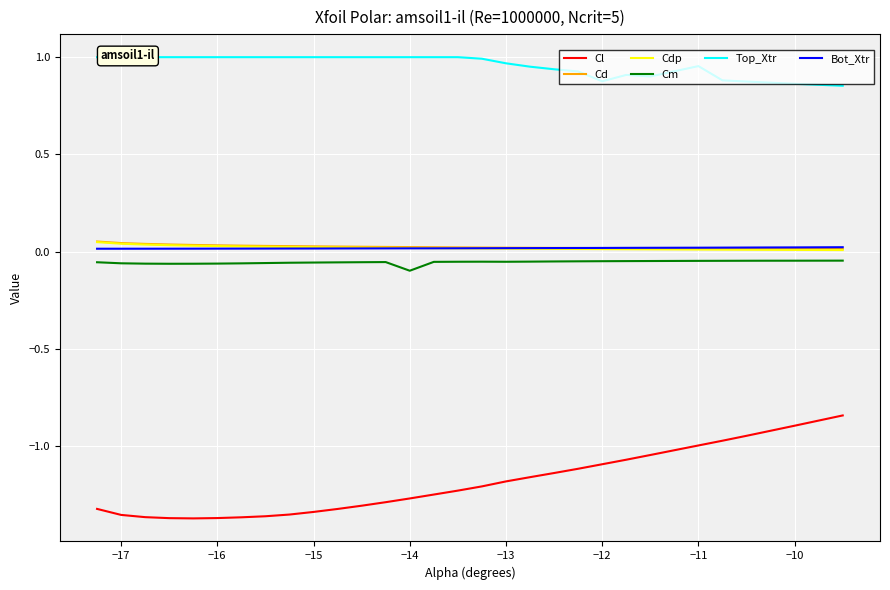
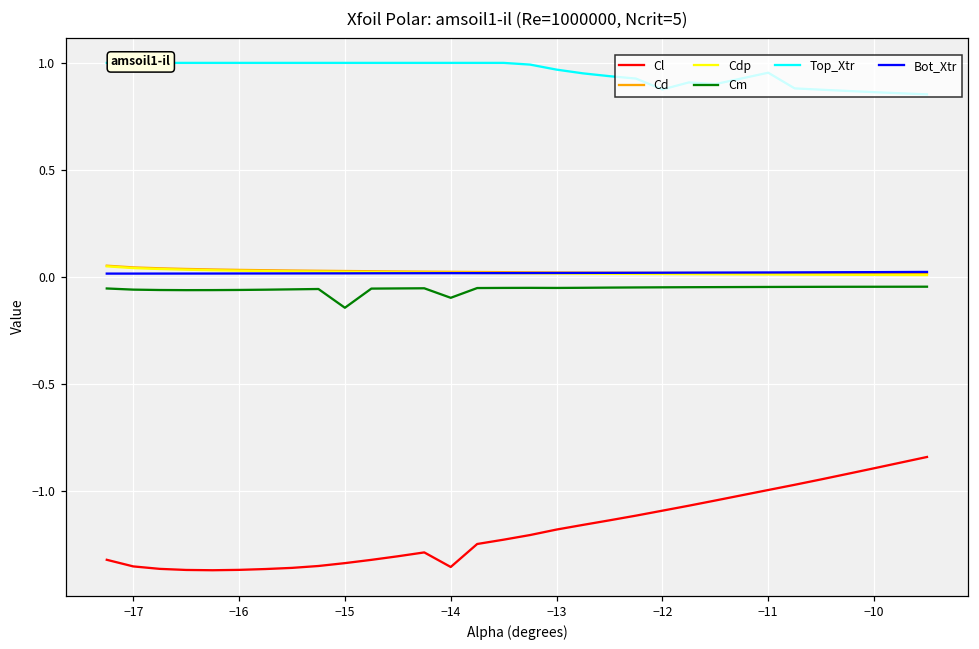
Cm, −15: -0.06 -> -0.14
Cl, −14: -1.27 -> -1.36
